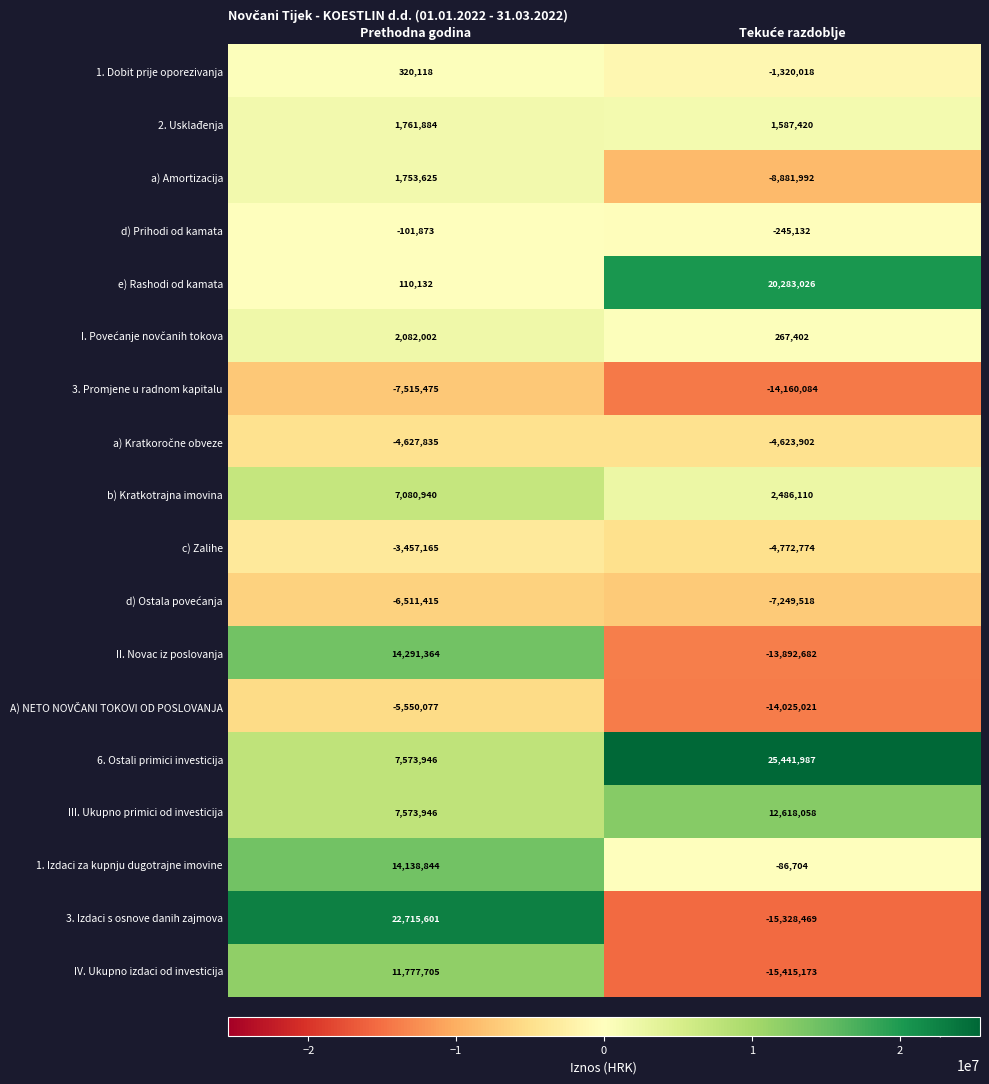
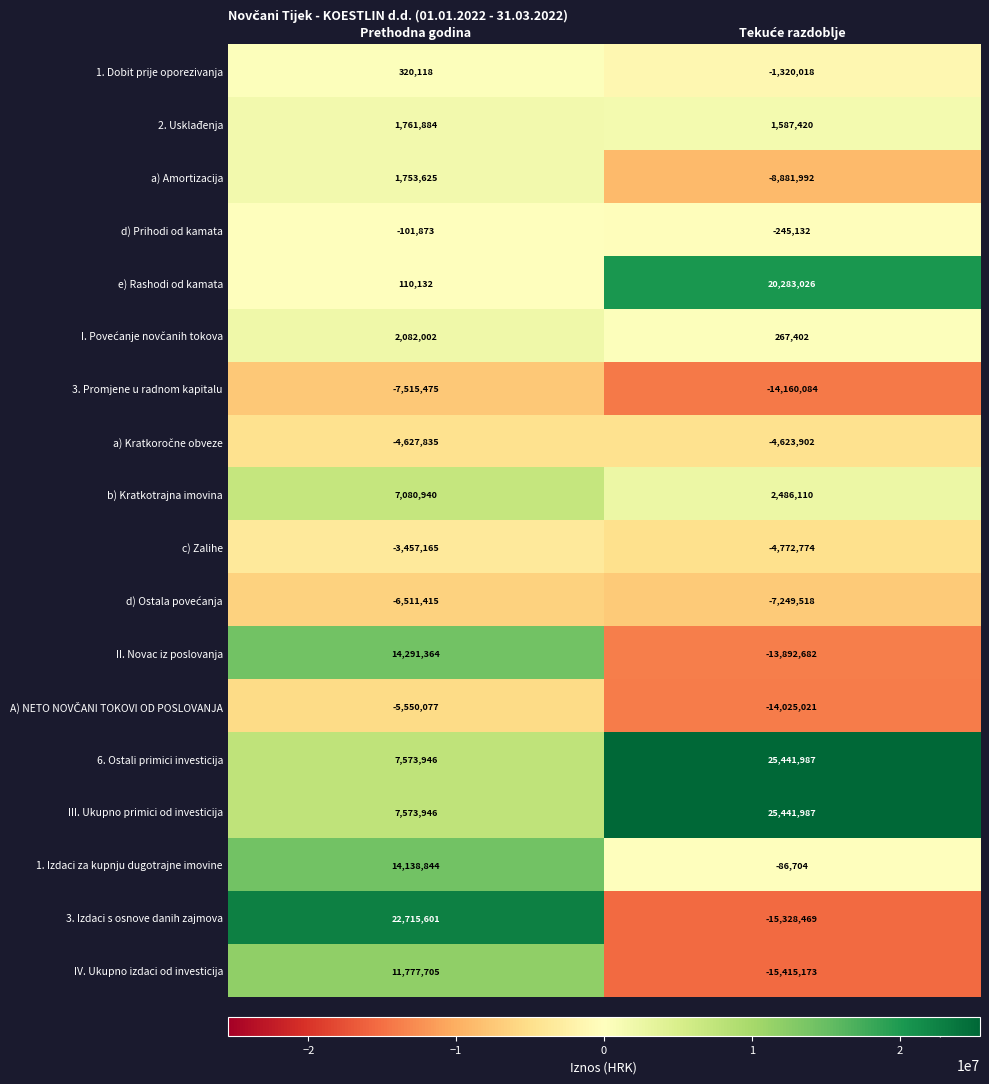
III. Ukupno primici od investicija, Tekuće razdoblje: 12,618,058 -> 25,441,987
